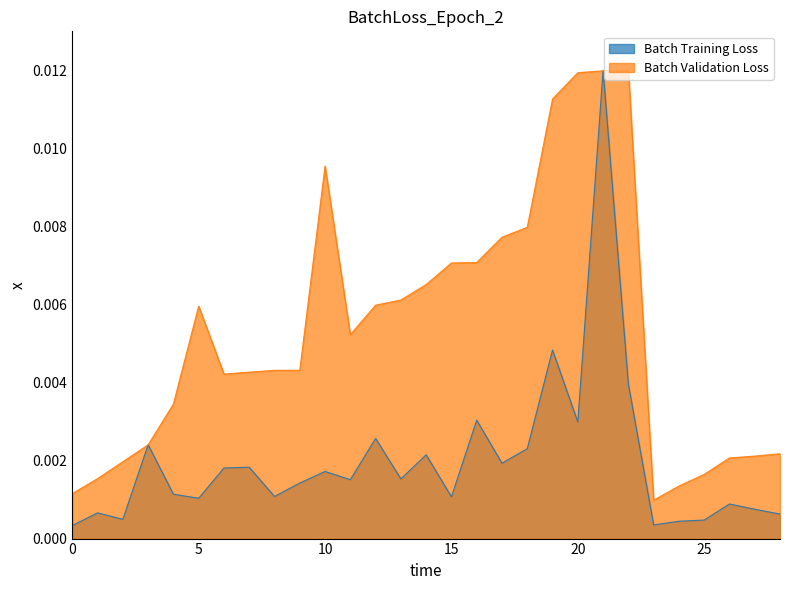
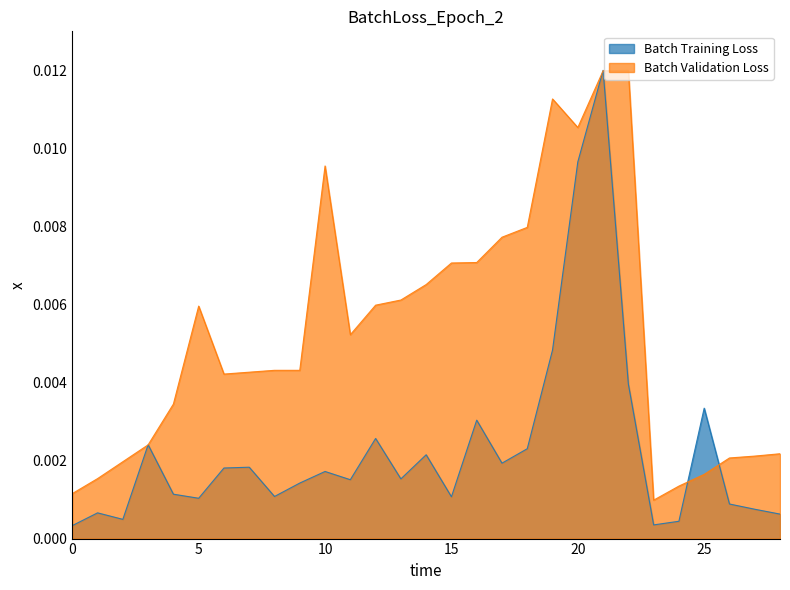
Batch Training Loss, 20: 0.0030 -> 0.0097
Batch Validation Loss, 20: 0.0119 -> 0.0105
Batch Training Loss, 25: 0.0005 -> 0.0033
